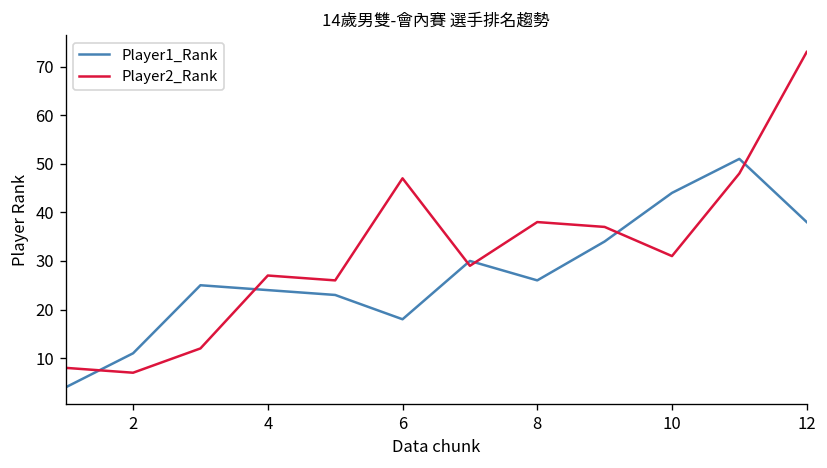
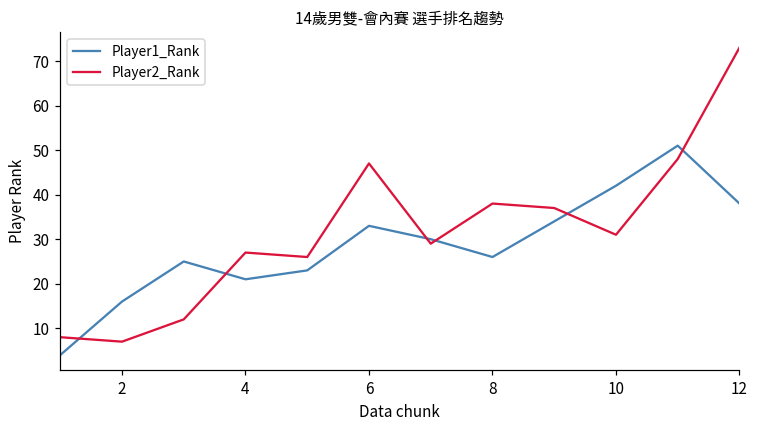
Player1_Rank, 2: 11 -> 16
Player1_Rank, 4: 24 -> 21
Player1_Rank, 6: 18 -> 33
Player1_Rank, 10: 44 -> 42
